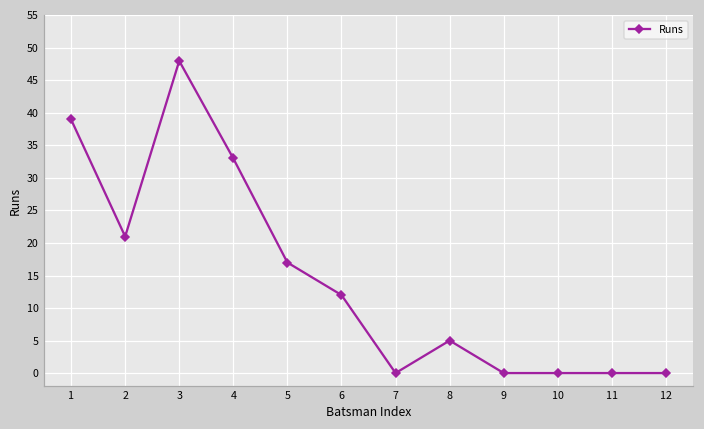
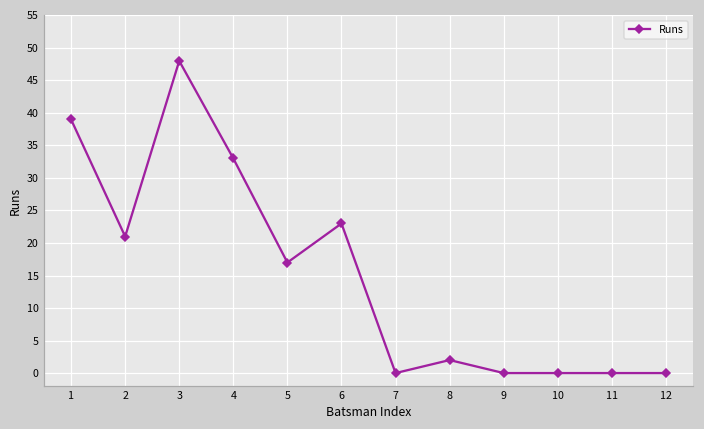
6: 12 -> 23
8: 5 -> 2
